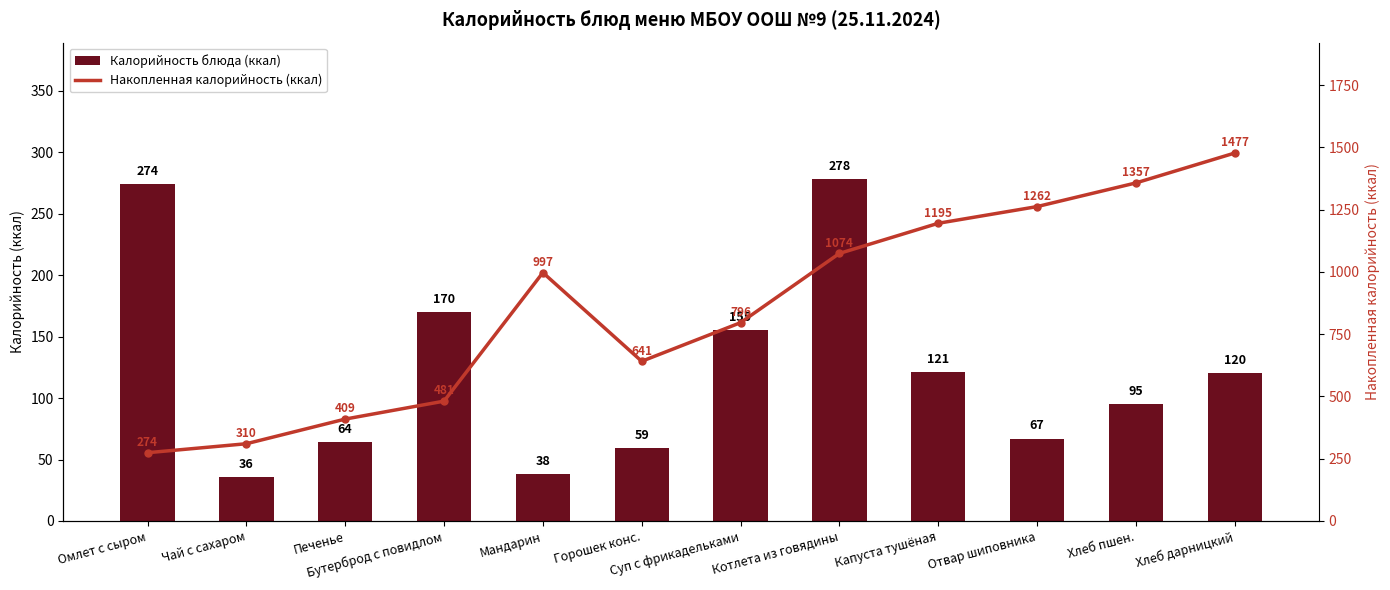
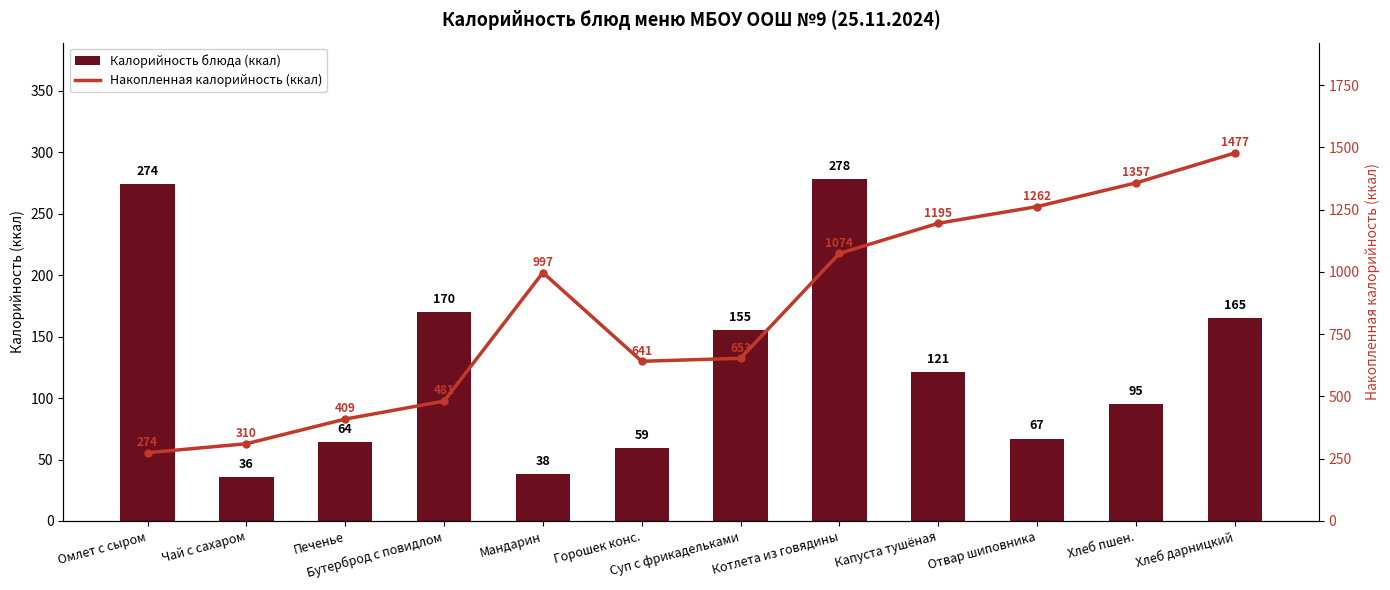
Калорийность блюда (ккал), Хлеб дарницкий: 120 -> 165
Накопленная калорийность (ккал), Суп с фрикадельками: 796 -> 653
